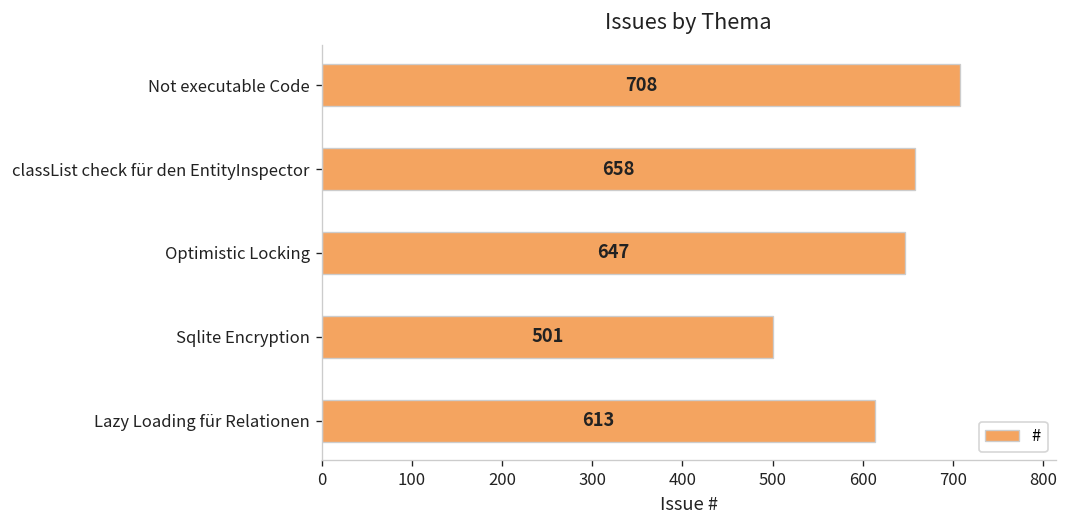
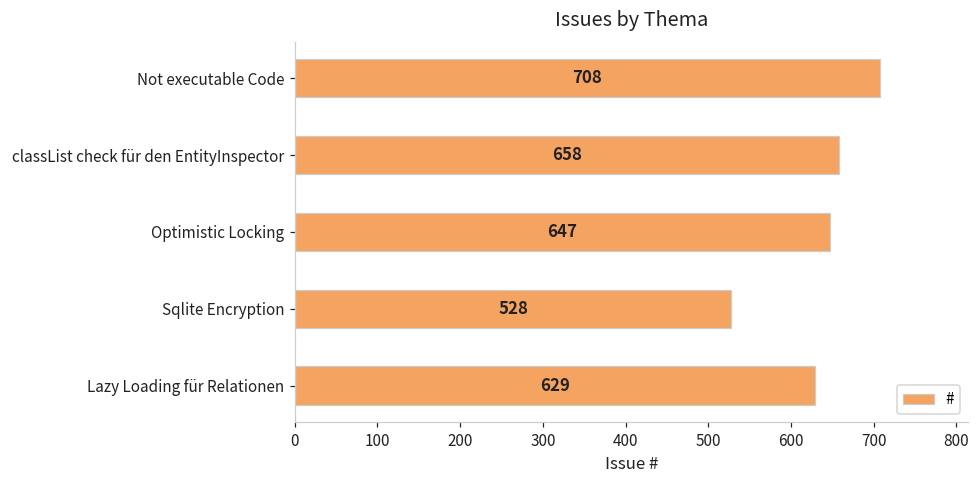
Sqlite Encryption: 501 -> 528
Lazy Loading für Relationen: 613 -> 629
